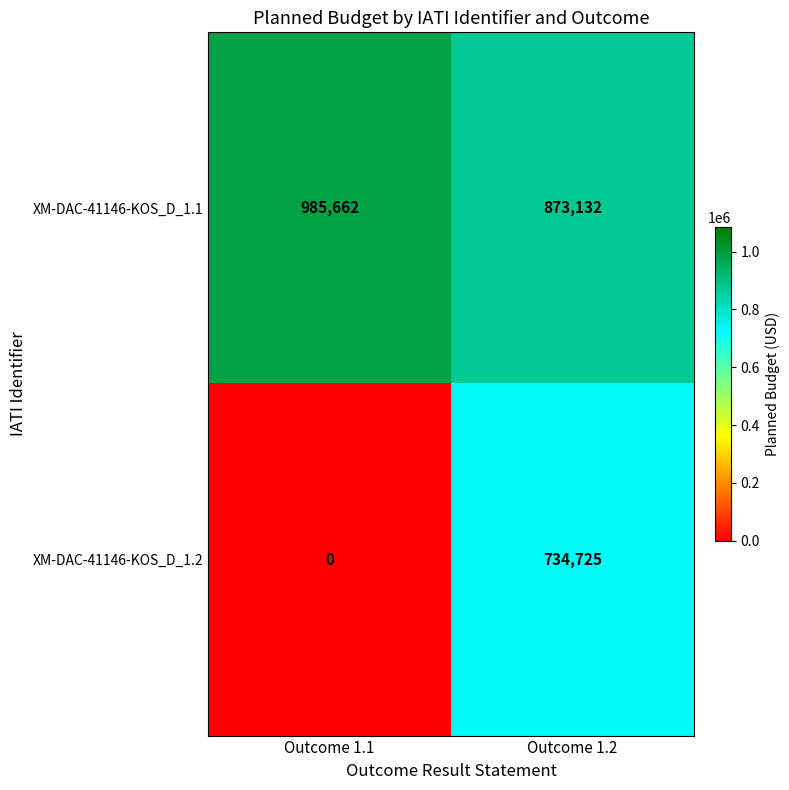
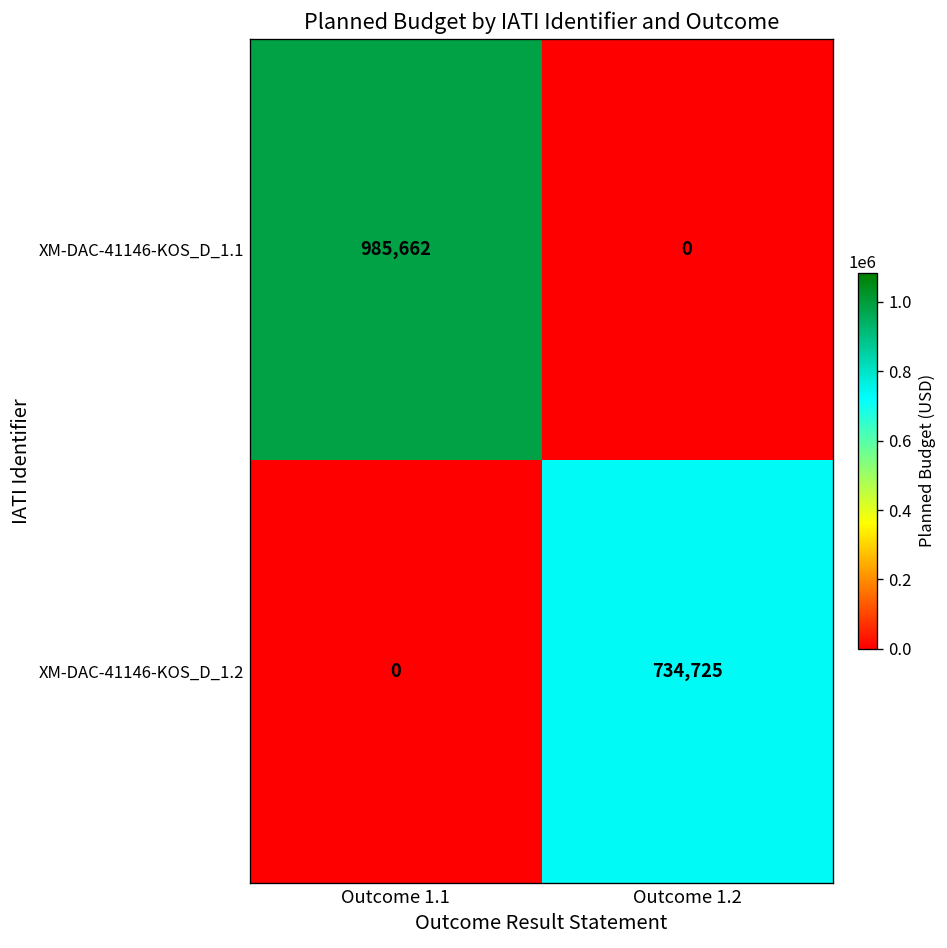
XM-DAC-41146-KOS_D_1.1, Outcome 1.2: 873,132 -> 0
